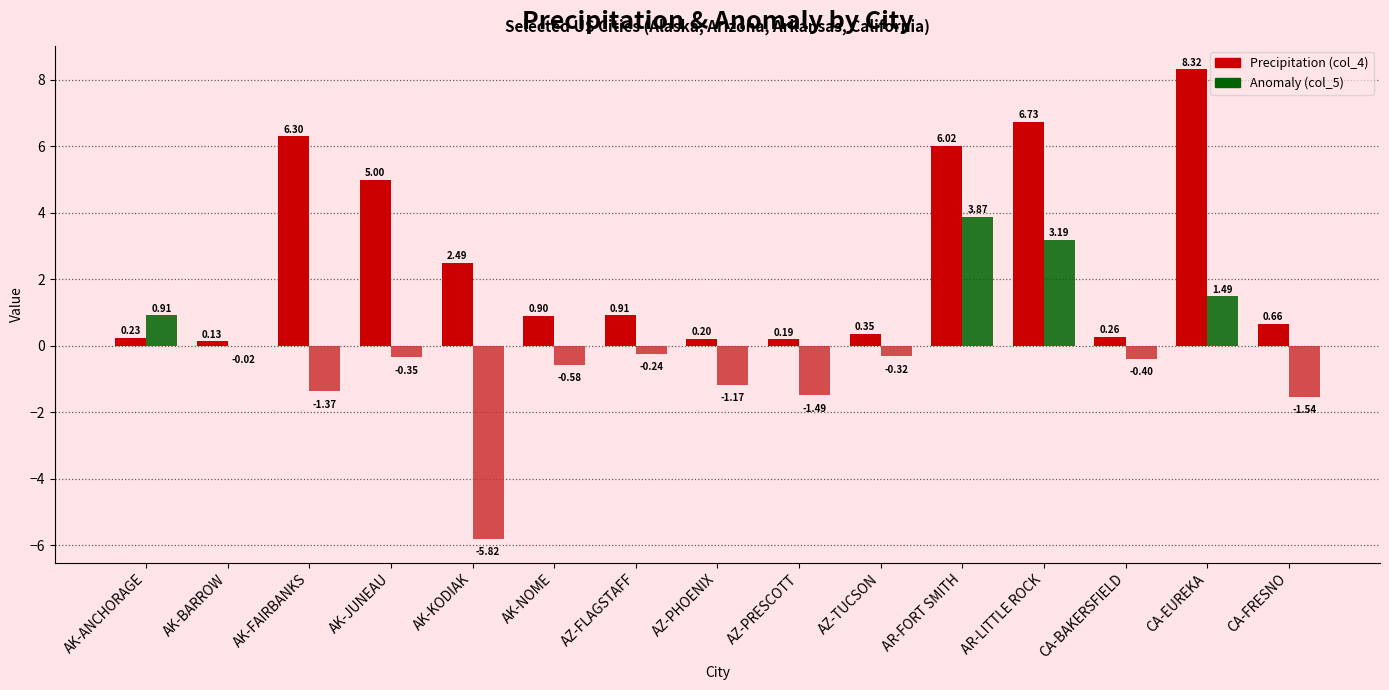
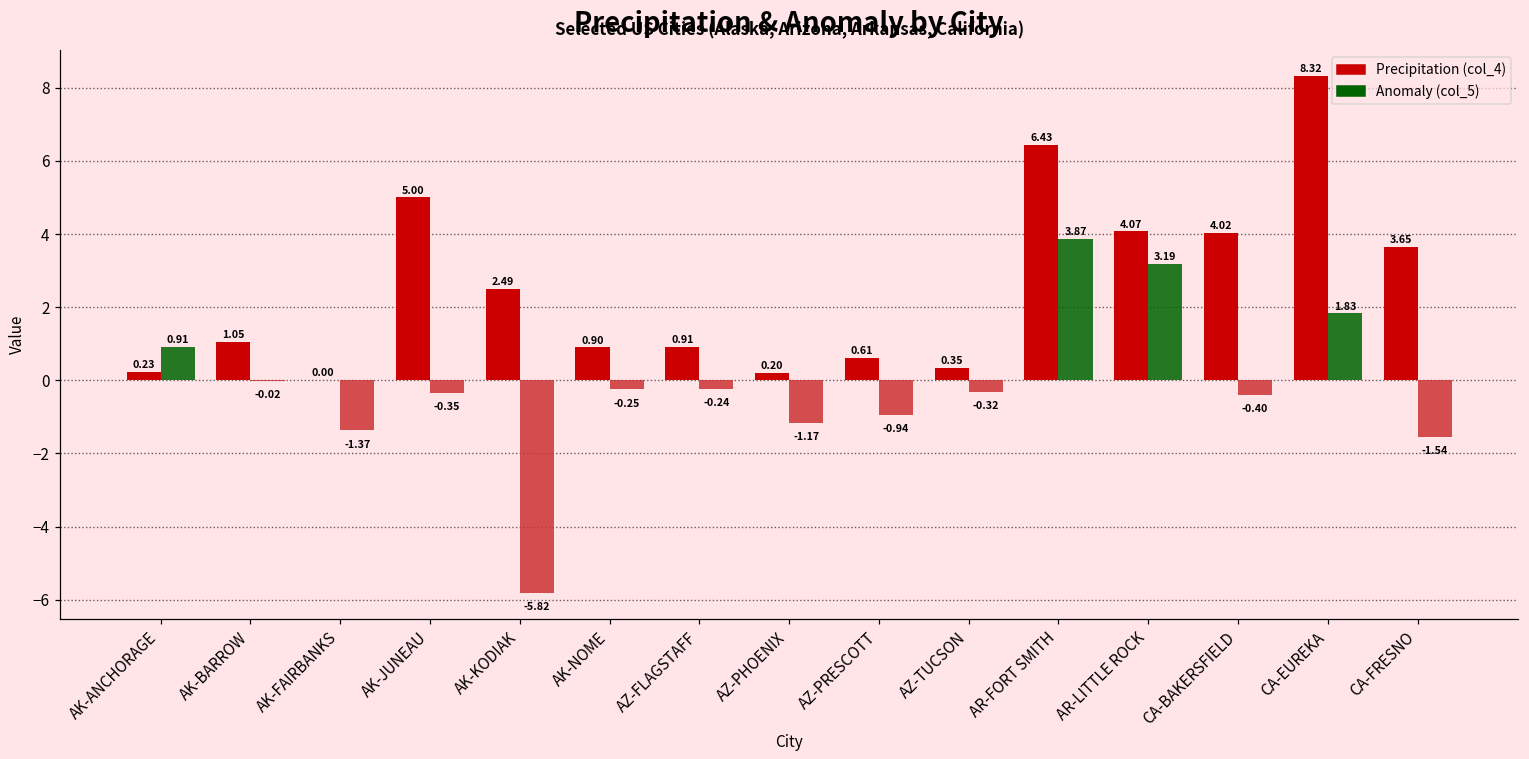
Precipitation (col_4), AK-BARROW: 0.13 -> 1.05
Precipitation (col_4), AK-FAIRBANKS: 6.30 -> 0.00
Anomaly (col_5), AK-NOME: -0.58 -> -0.25
Precipitation (col_4), AZ-PRESCOTT: 0.19 -> 0.61
Anomaly (col_5), AZ-PRESCOTT: -1.49 -> -0.94
Precipitation (col_4), AR-FORT SMITH: 6.02 -> 6.43
Precipitation (col_4), AR-LITTLE ROCK: 6.73 -> 4.07
Precipitation (col_4), CA-BAKERSFIELD: 0.26 -> 4.02
Anomaly (col_5), CA-EUREKA: 1.49 -> 1.83
Precipitation (col_4), CA-FRESNO: 0.66 -> 3.65
